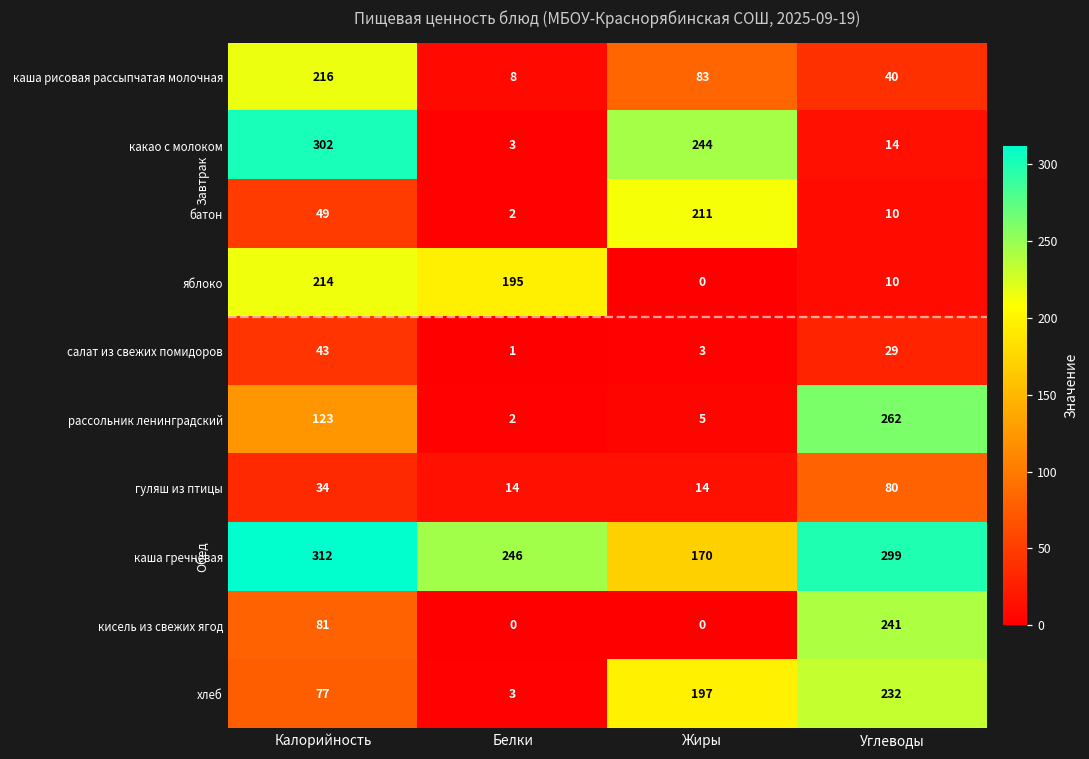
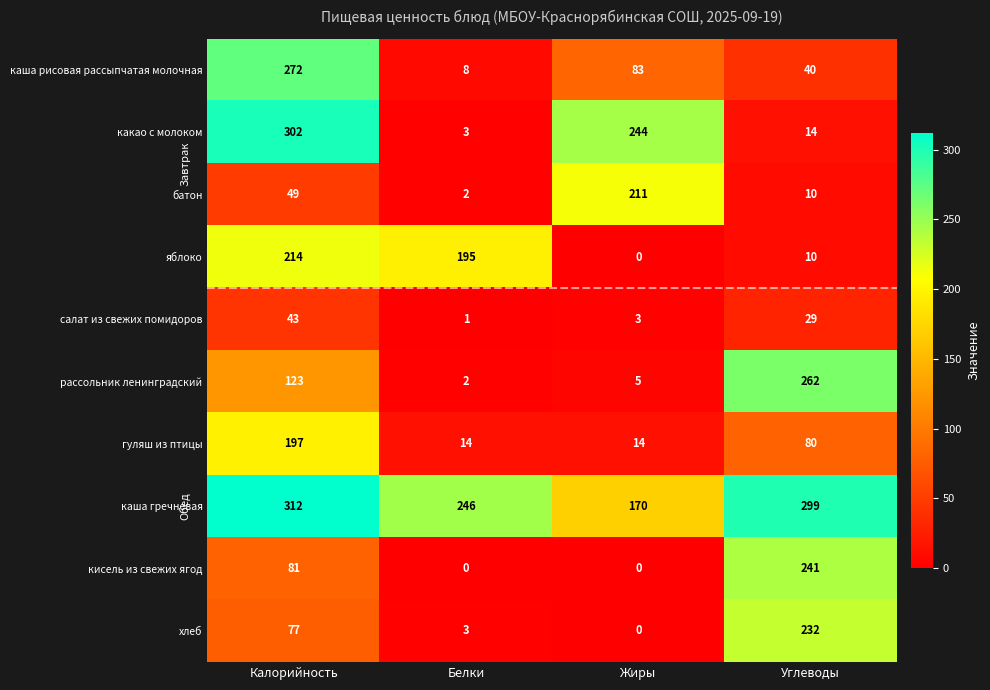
каша рисовая рассыпчатая молочная, Калорийность: 216 -> 272
гуляш из птицы, Калорийность: 34 -> 197
хлеб, Жиры: 197 -> 0
